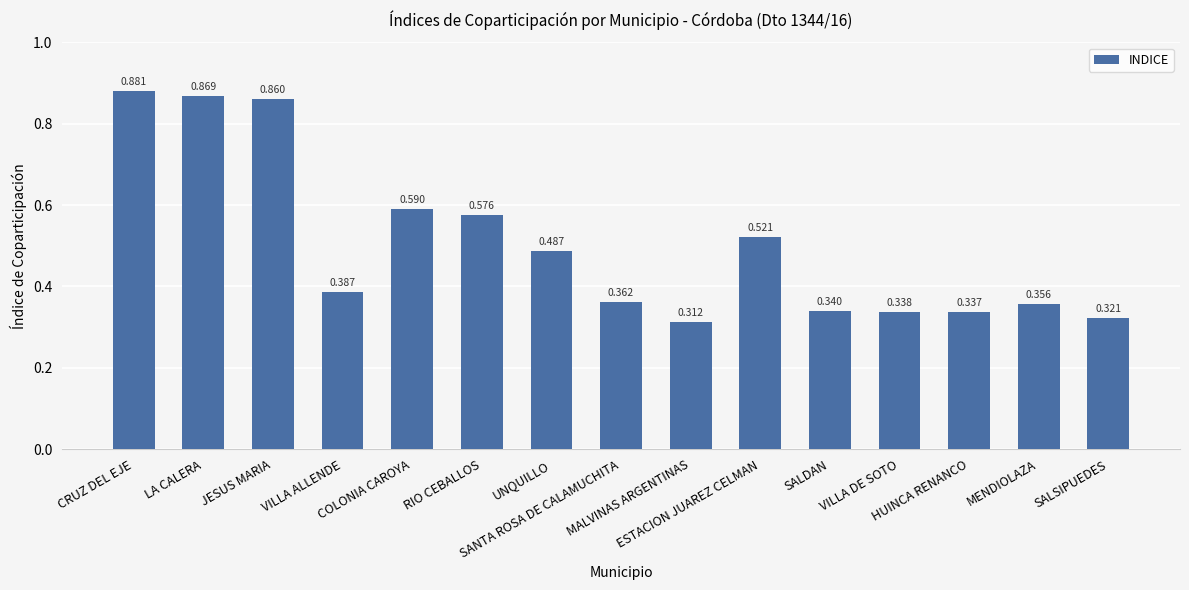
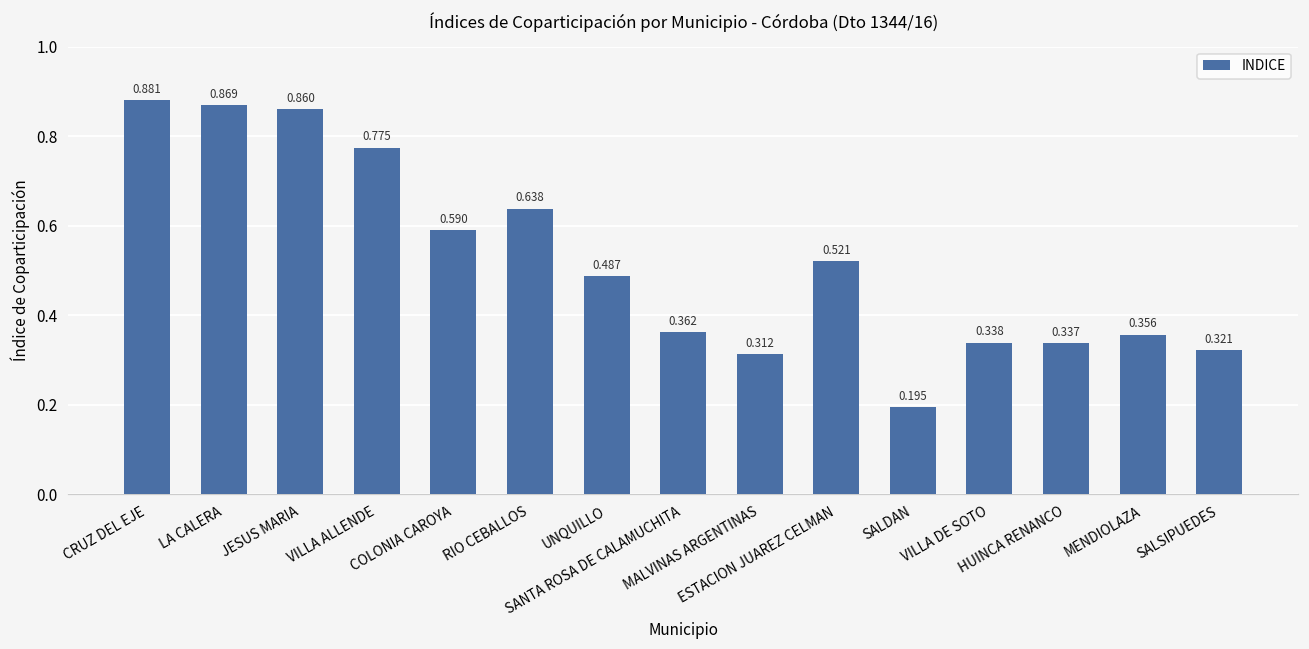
VILLA ALLENDE: 0.387 -> 0.775
RIO CEBALLOS: 0.576 -> 0.638
SALDAN: 0.340 -> 0.195
